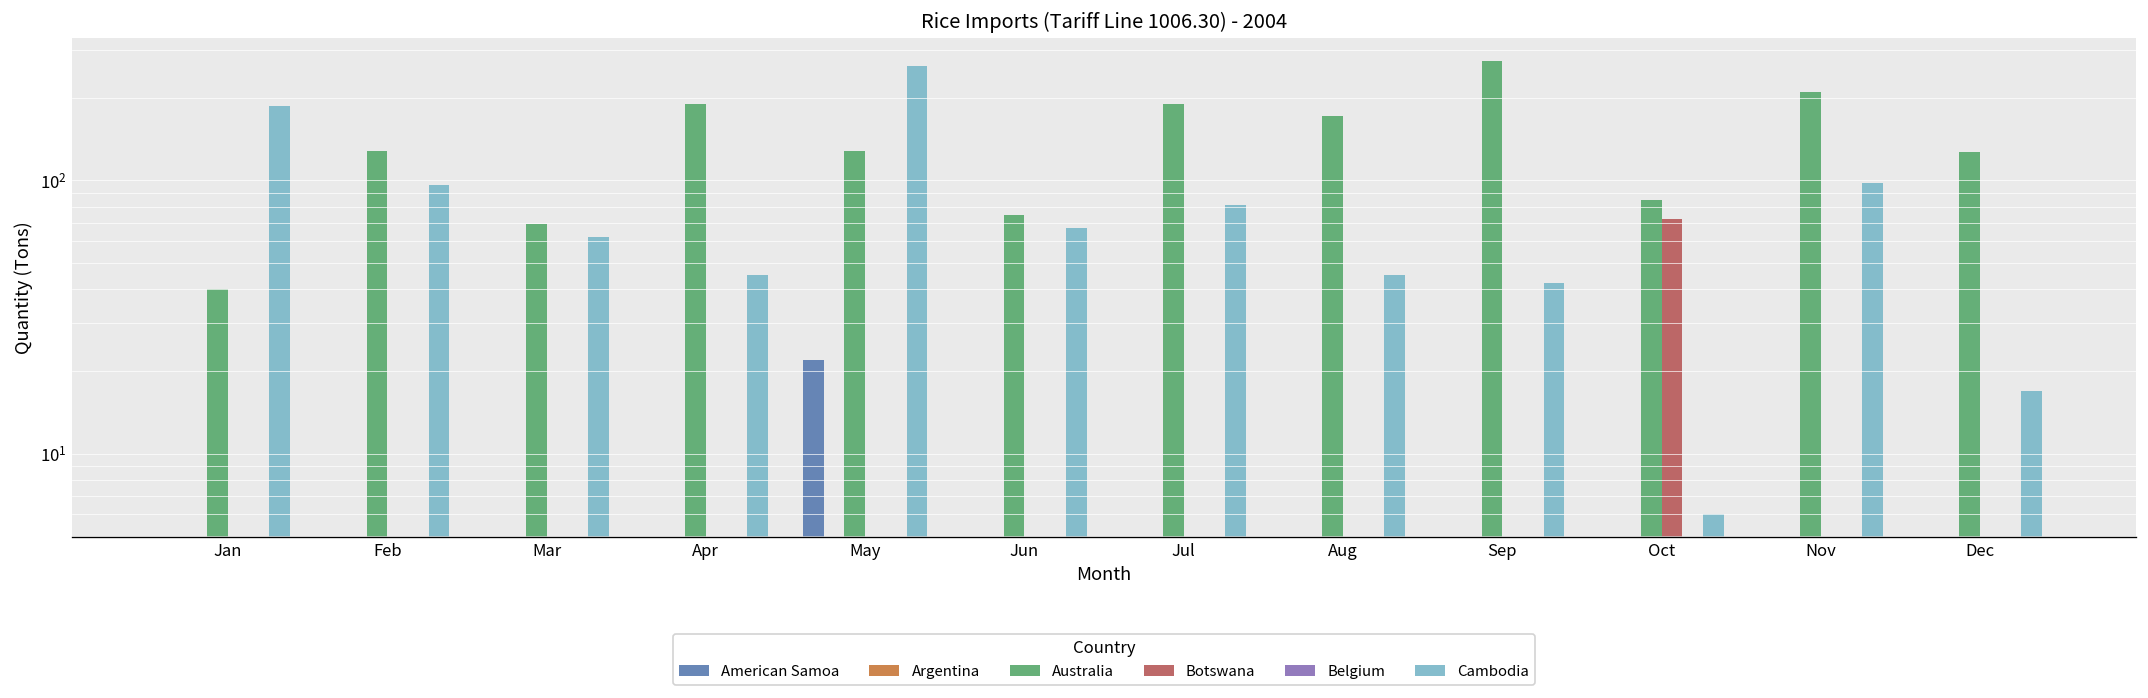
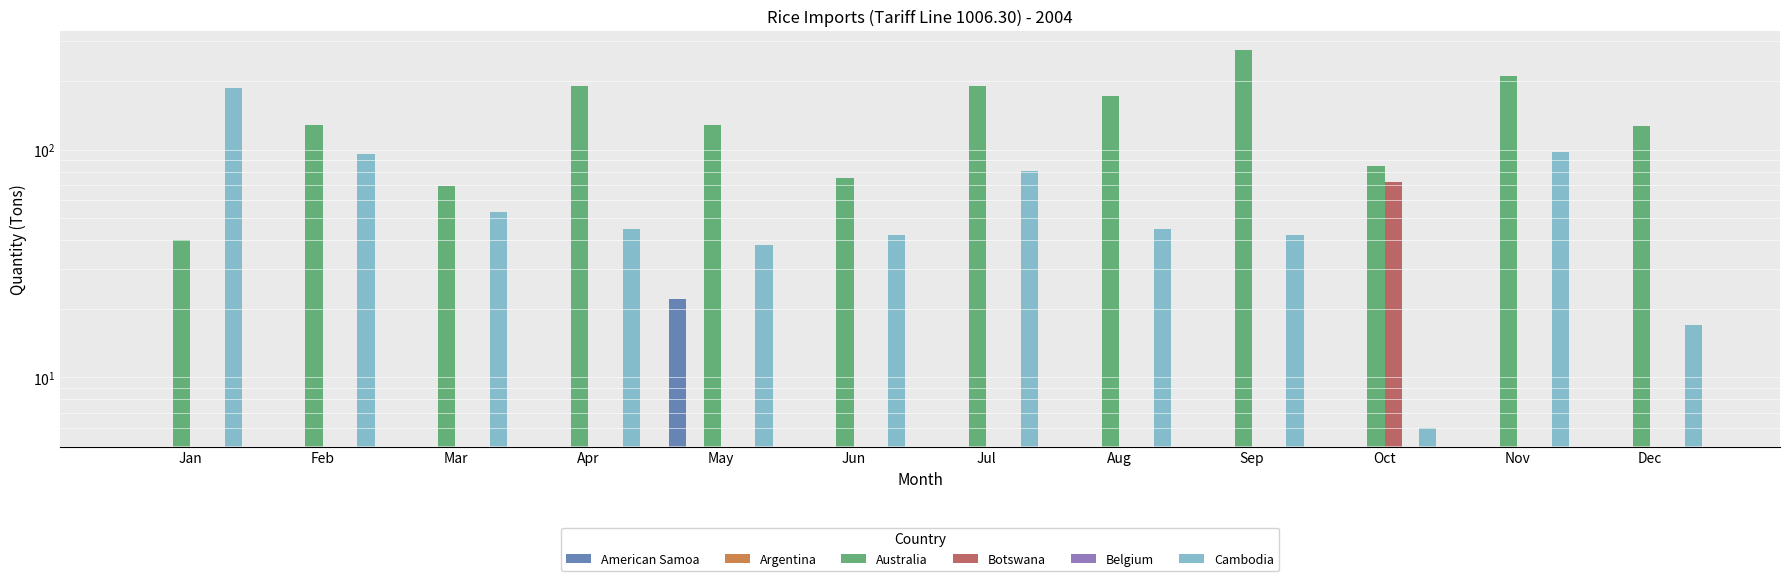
Cambodia, Mar: 62 -> 53
Cambodia, May: 260 -> 38
Cambodia, Jun: 67 -> 42
